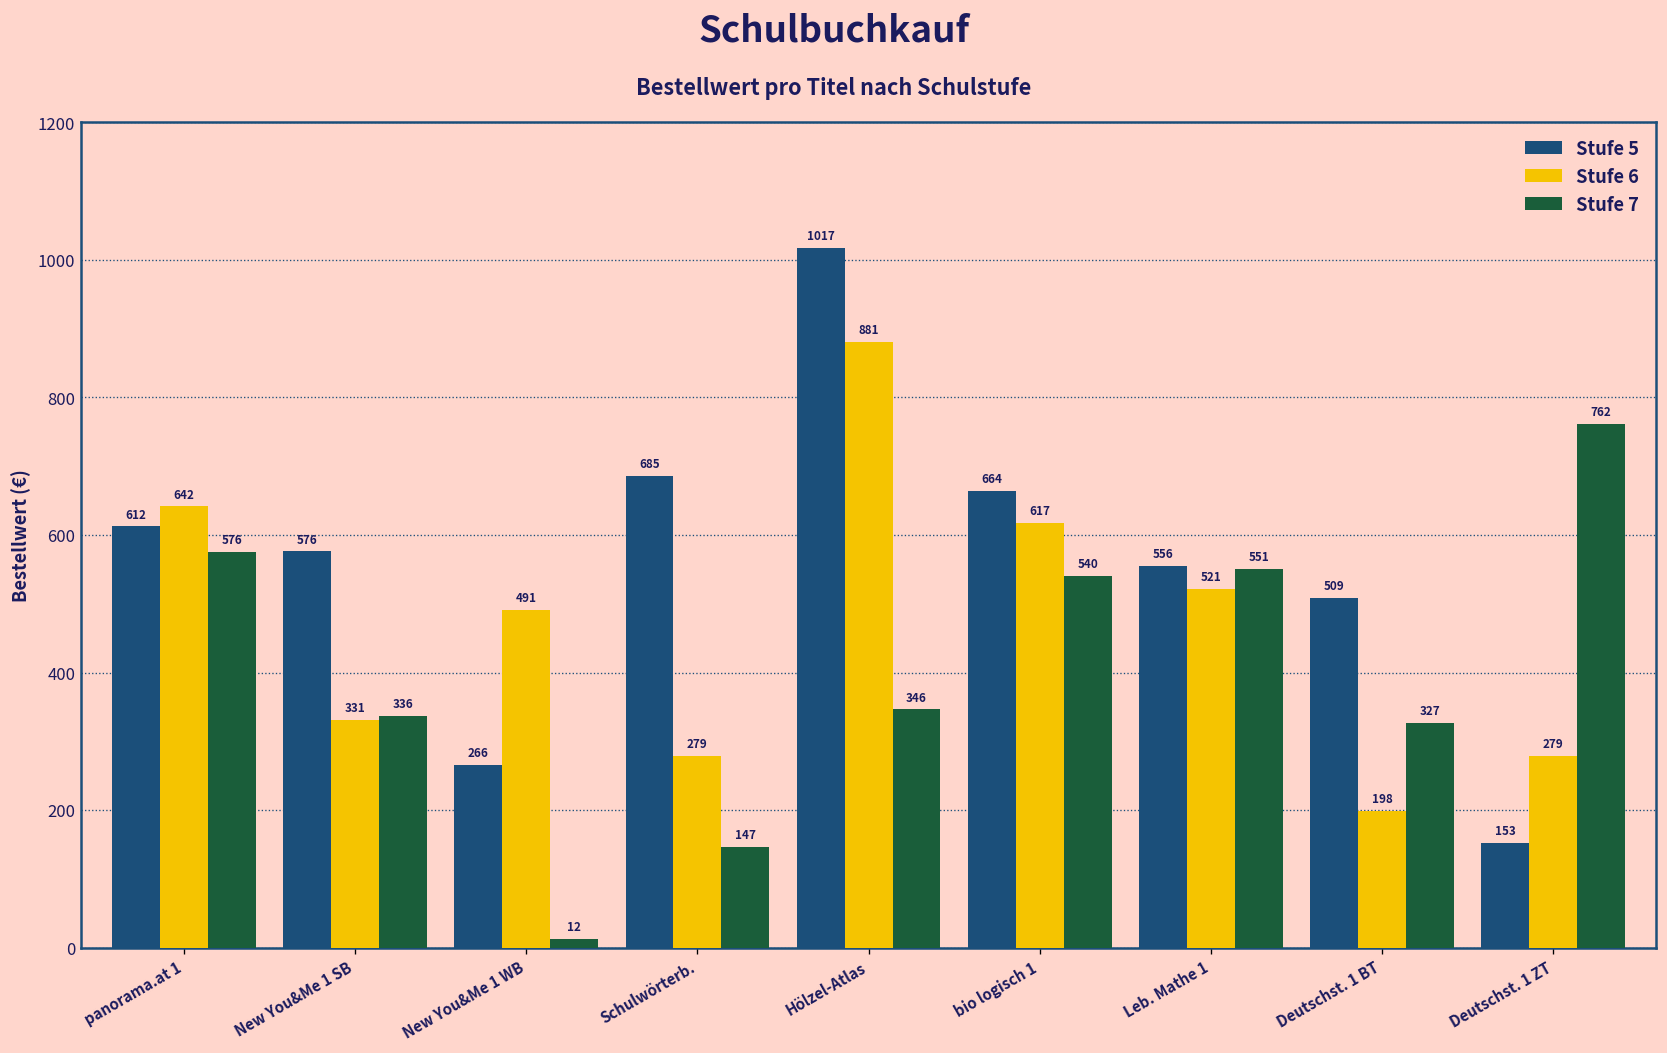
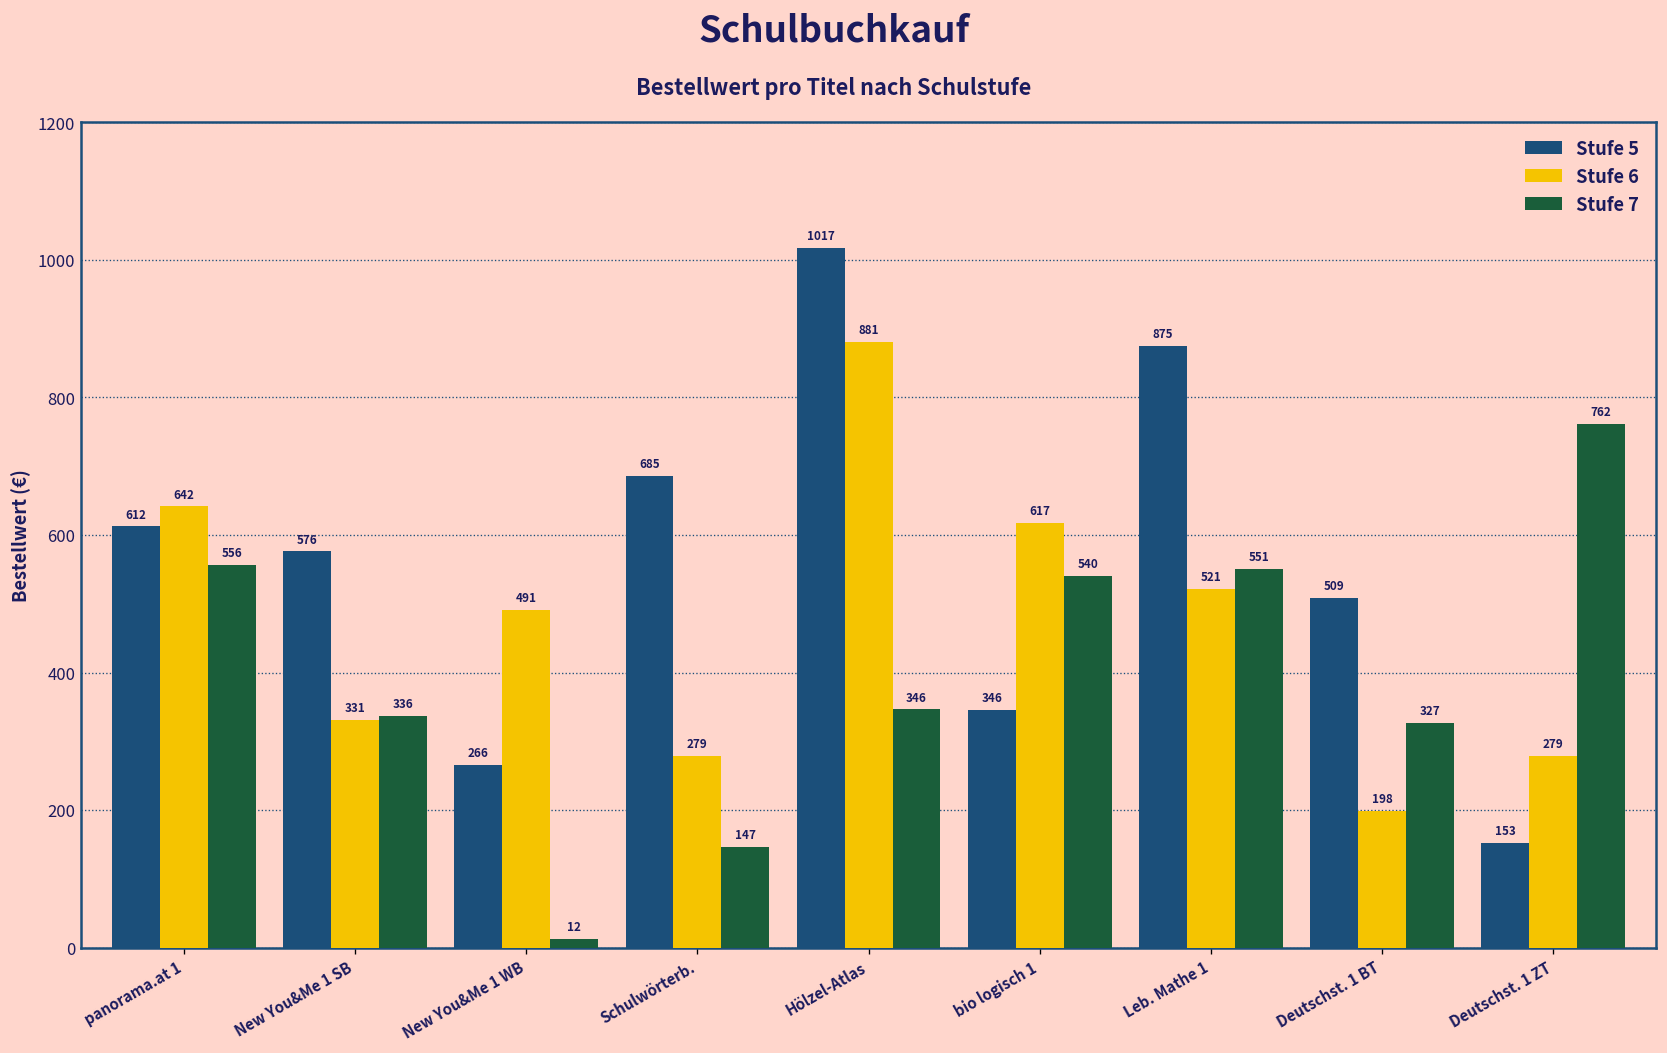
Stufe 7, panorama.at 1: 576 -> 556
Stufe 5, bio logisch 1: 664 -> 346
Stufe 5, Leb. Mathe 1: 556 -> 875
